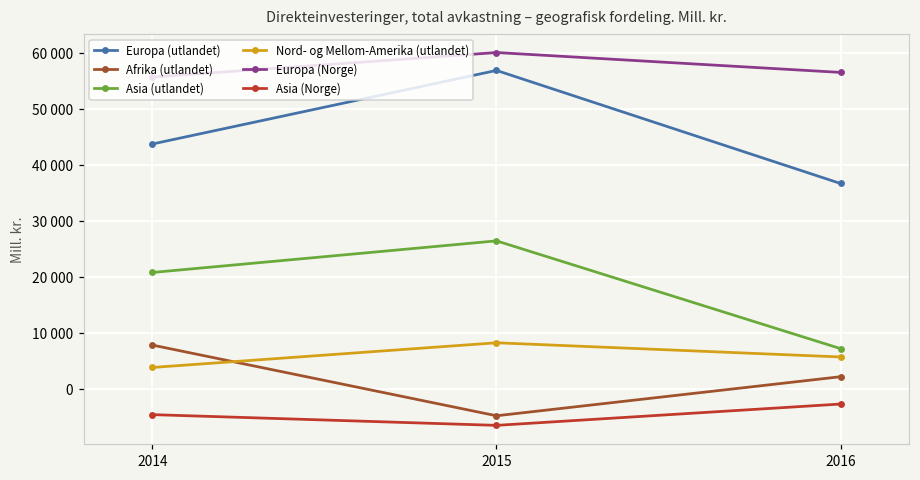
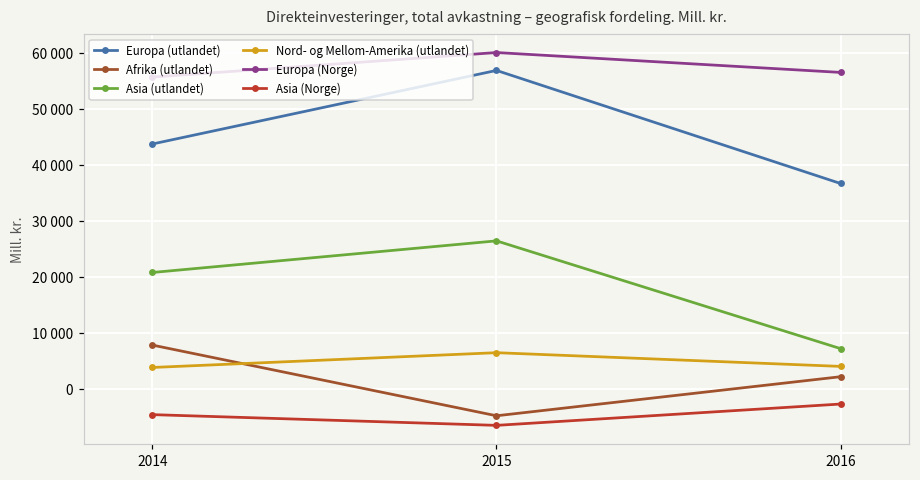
Nord- og Mellom-Amerika (utlandet), 2015: 8000 -> 6000
Nord- og Mellom-Amerika (utlandet), 2016: 6000 -> 4000
